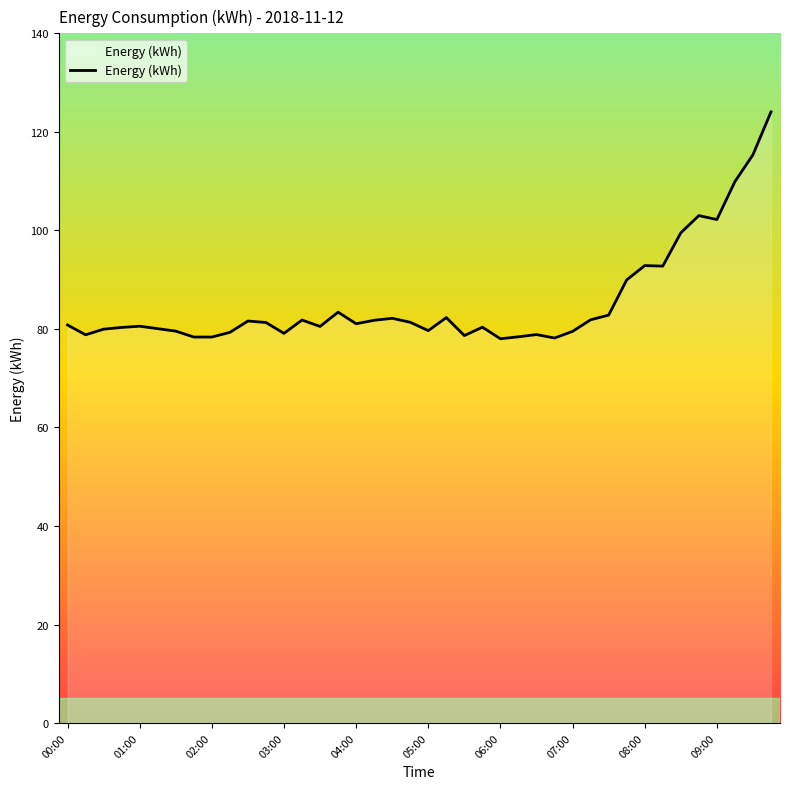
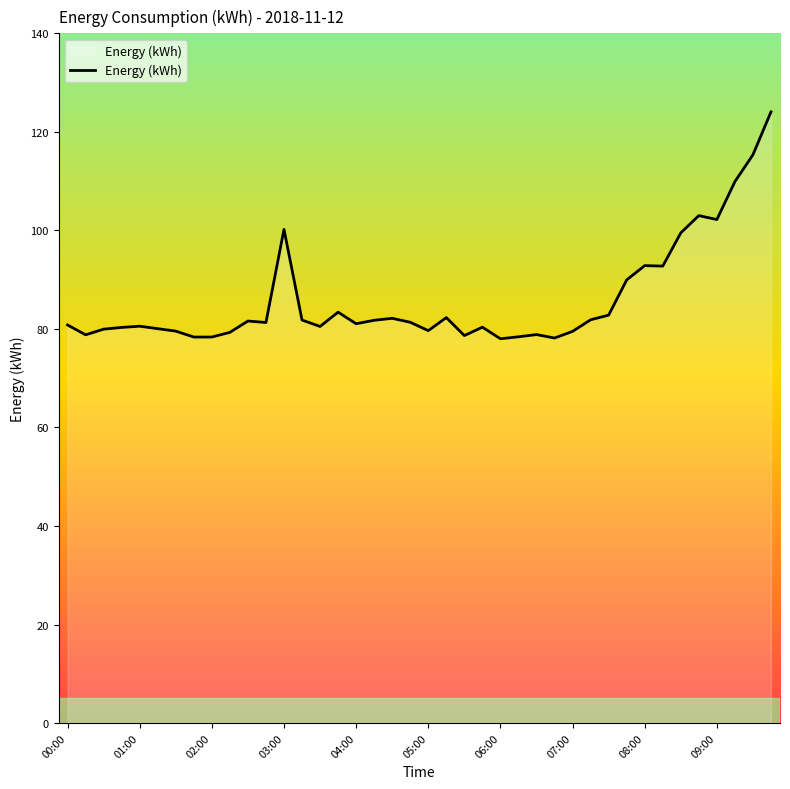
03:00: 79 -> 100
